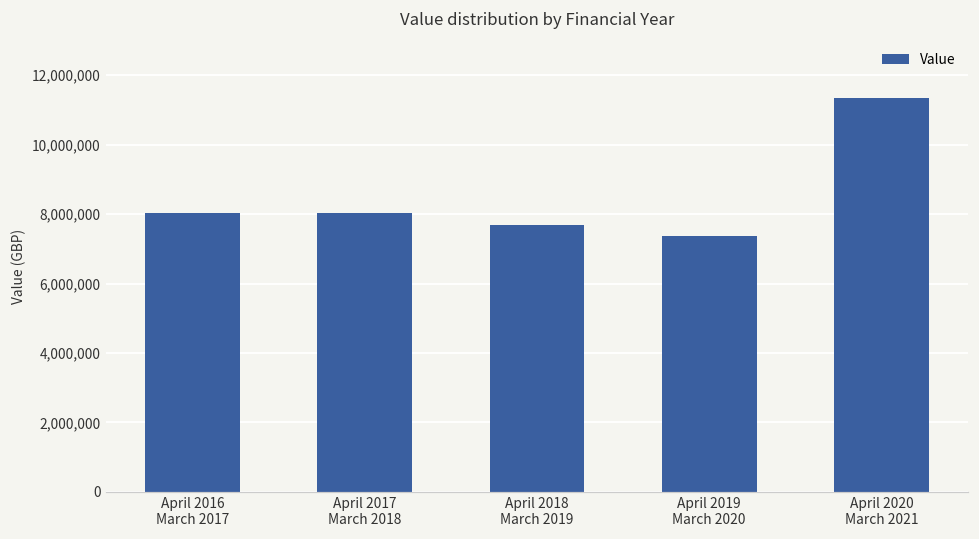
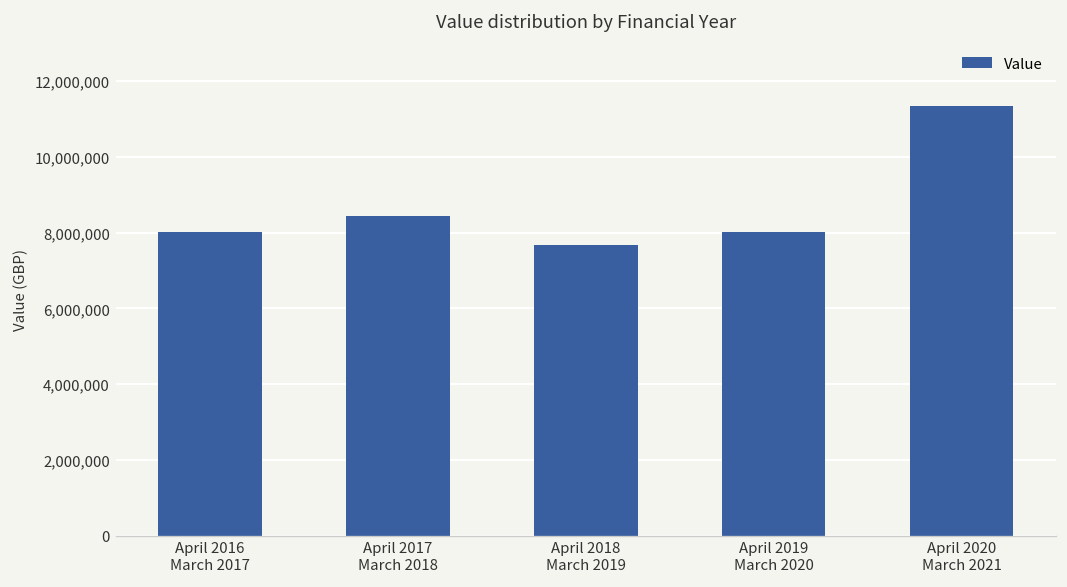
April 2017 March 2018: 8,000,000 -> 8,400,000
April 2019 March 2020: 7,400,000 -> 8,000,000
